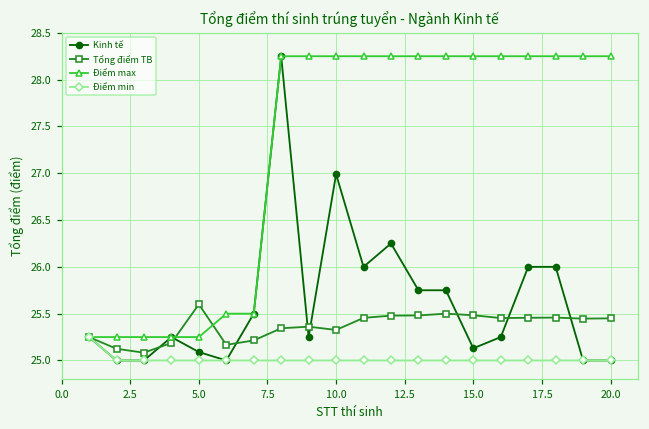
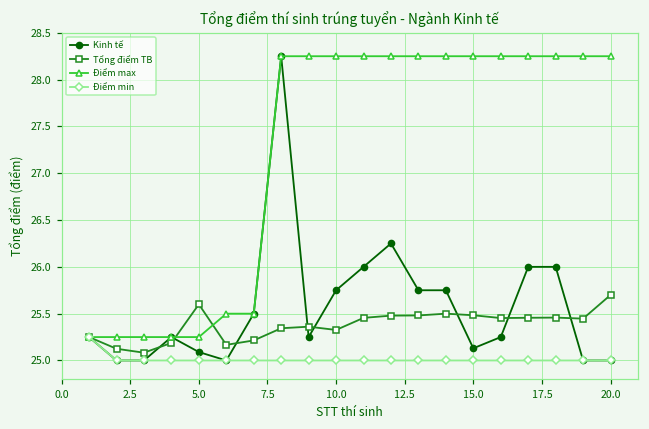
Kinh tế, 10.0: 27.0 -> 25.8
Tổng điểm TB, 20.0: 25.5 -> 25.7
